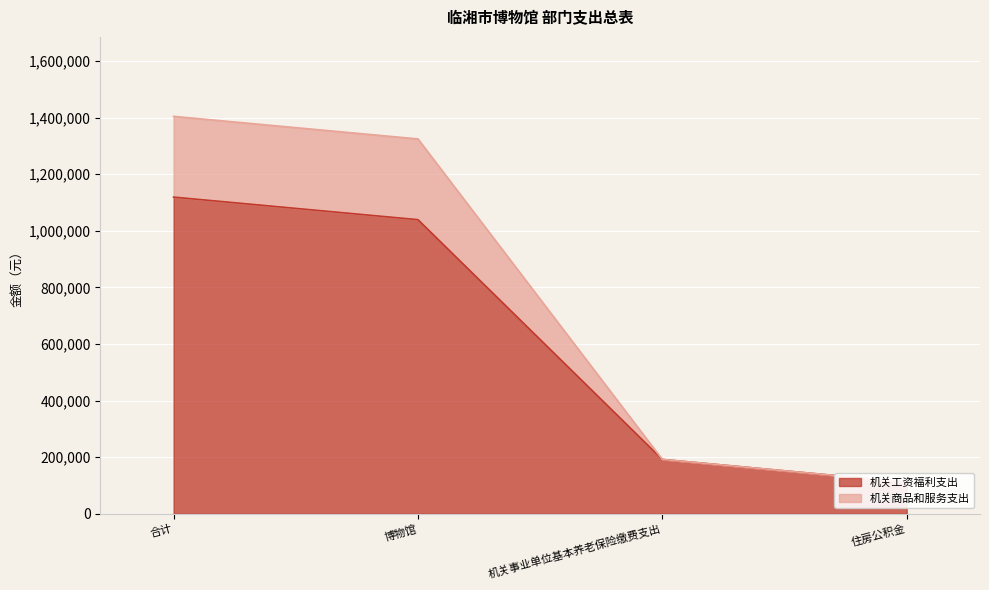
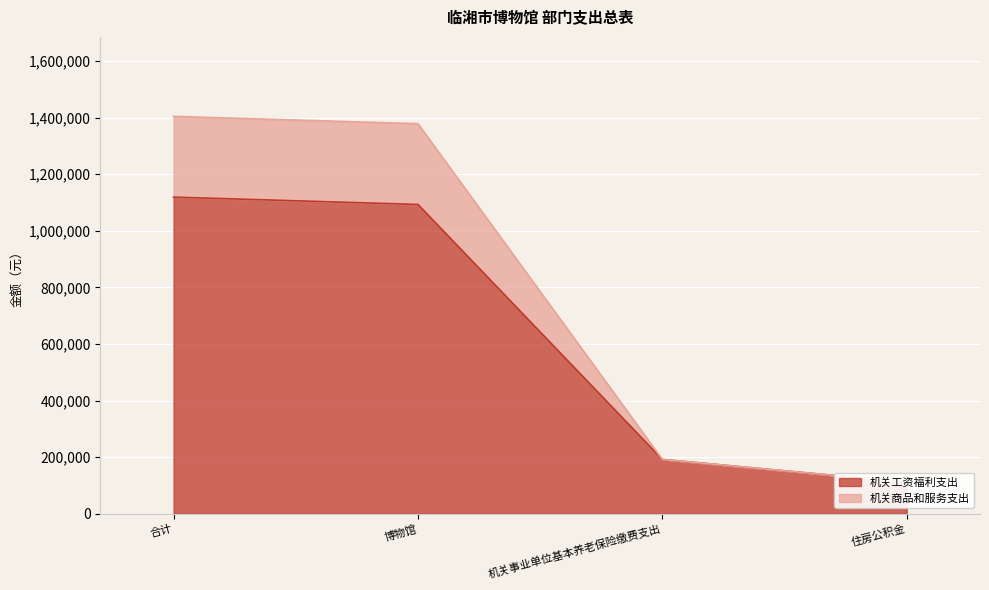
机关工资福利支出, 博物馆: 1,040,000 -> 1,090,000
